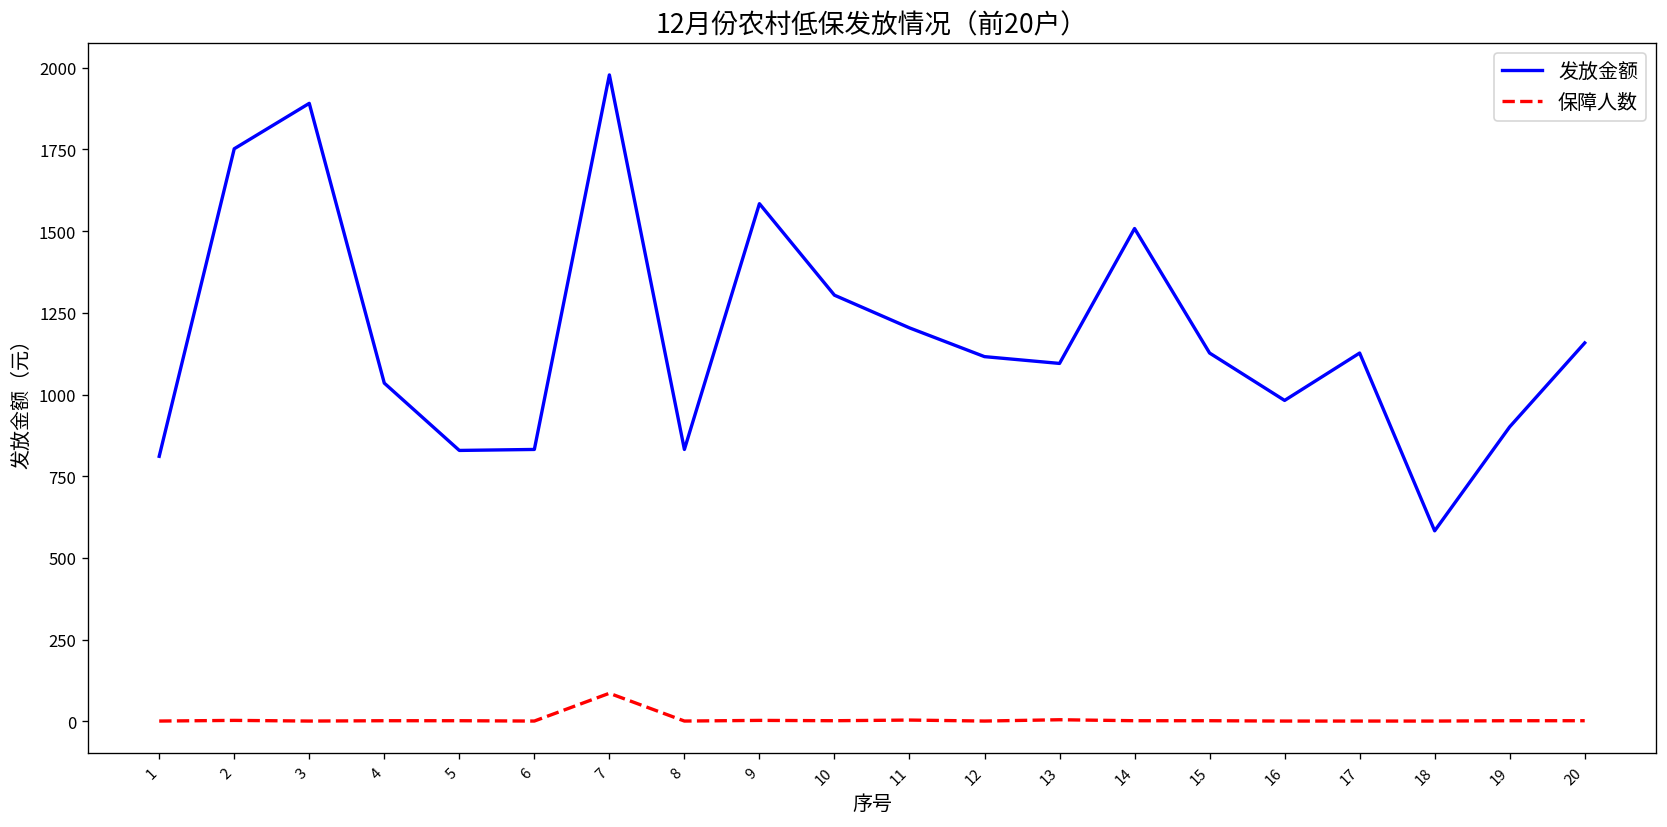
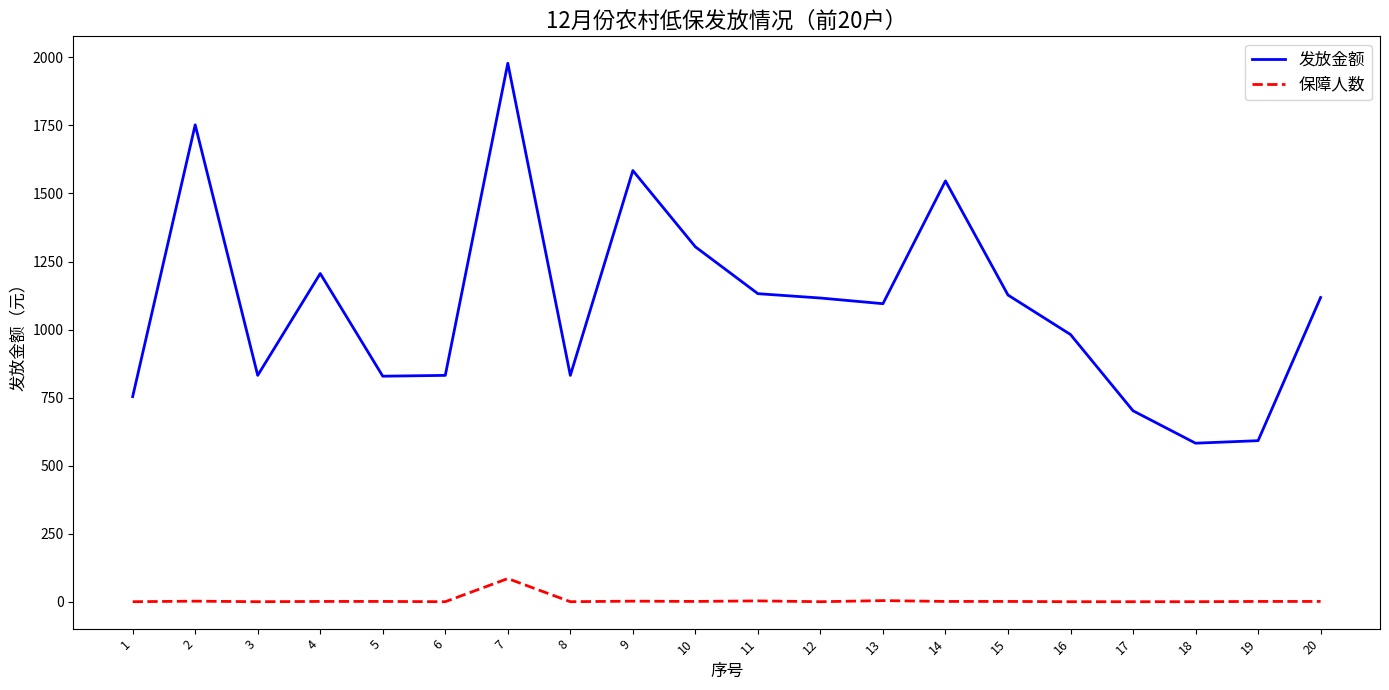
发放金额, 1: 810 -> 750
发放金额, 3: 1890 -> 830
发放金额, 4: 1040 -> 1210
发放金额, 11: 1200 -> 1130
发放金额, 14: 1510 -> 1550
发放金额, 17: 1130 -> 700
发放金额, 19: 900 -> 590
发放金额, 20: 1160 -> 1120
